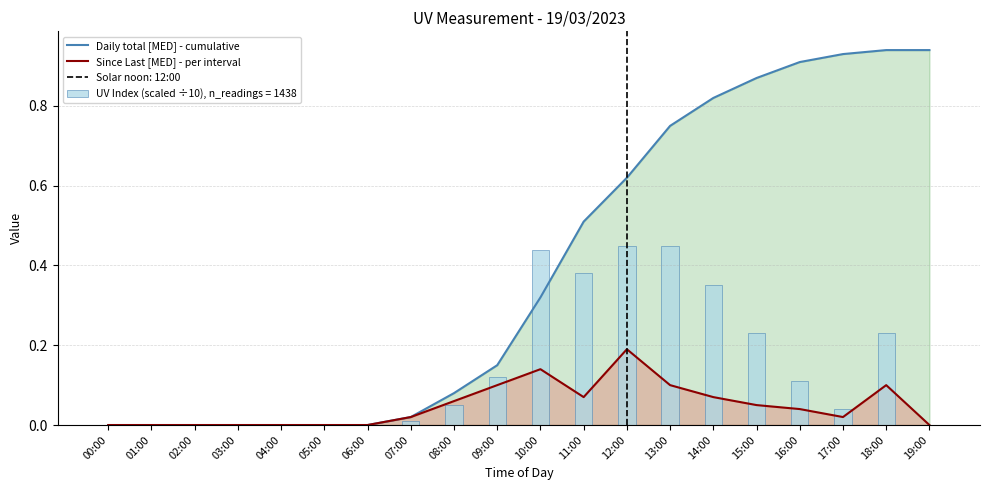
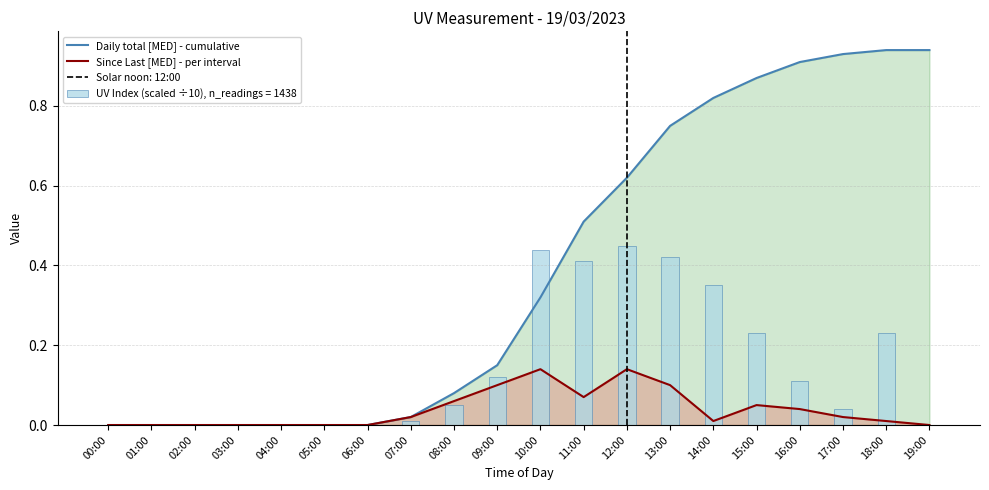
UV Index (scaled ÷10), n_readings = 1438, 11:00: 0.38 -> 0.41
Since Last [MED] - per interval, 12:00: 0.19 -> 0.14
UV Index (scaled ÷10), n_readings = 1438, 13:00: 0.45 -> 0.42
Since Last [MED] - per interval, 14:00: 0.07 -> 0.01
Since Last [MED] - per interval, 18:00: 0.10 -> 0.01
